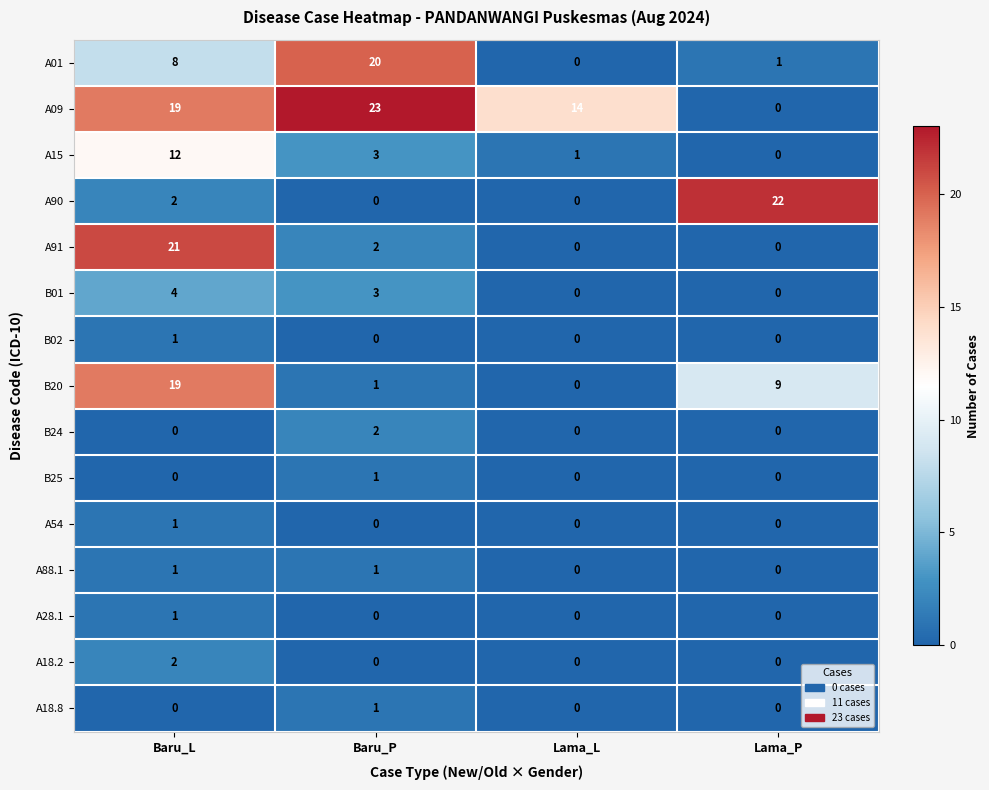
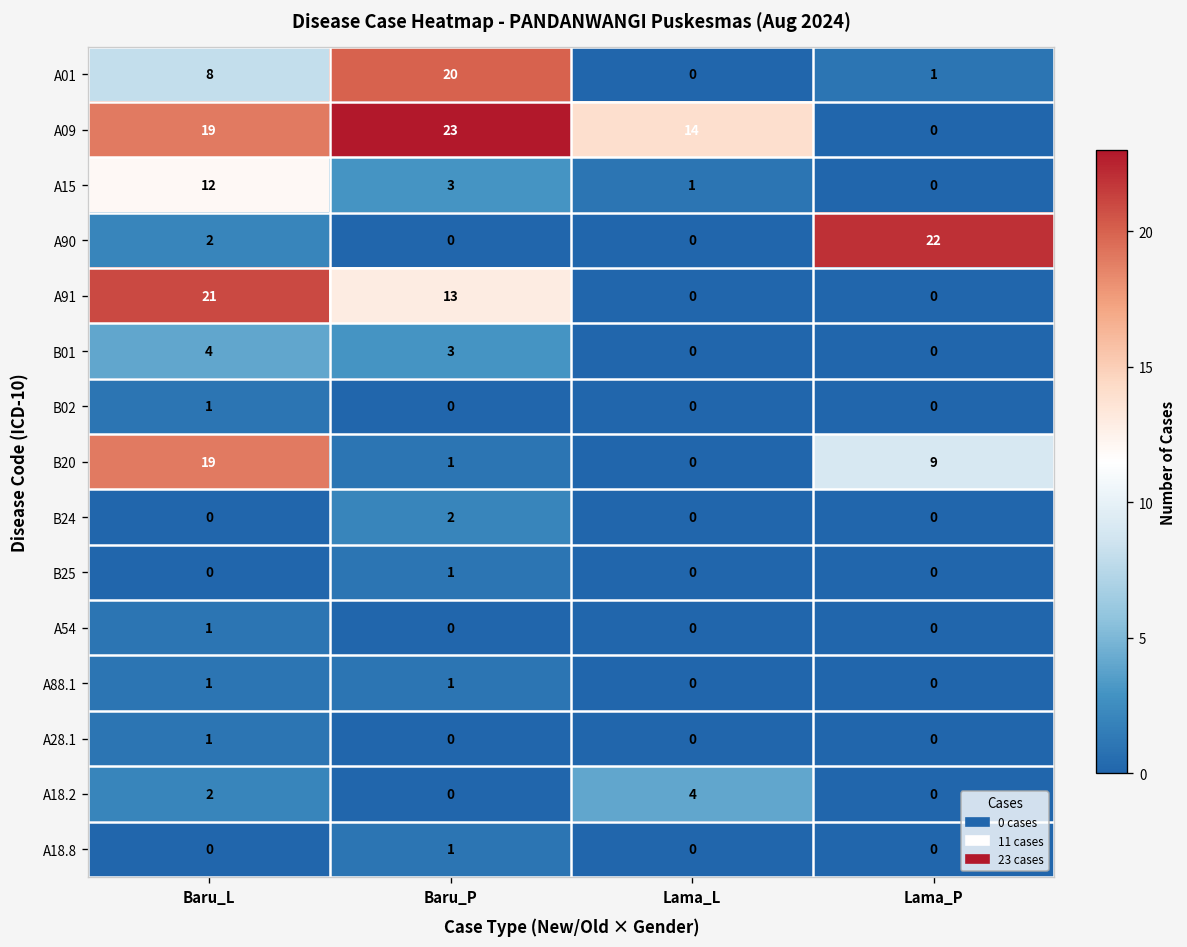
A91, Baru_P: 2 -> 13
A18.2, Lama_L: 0 -> 4
